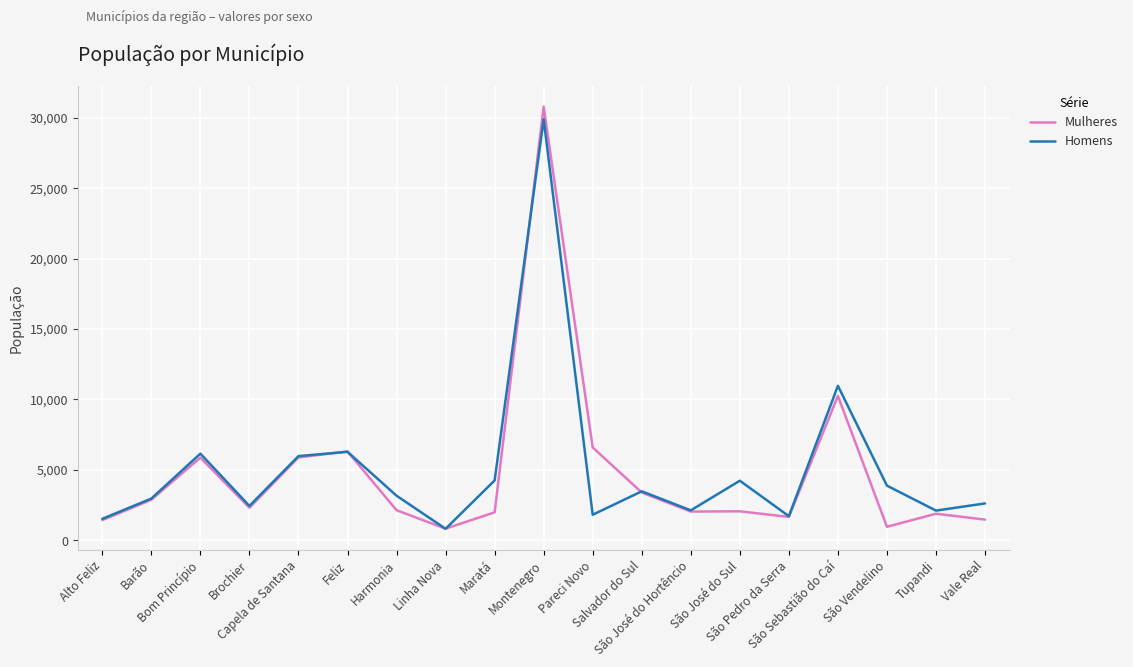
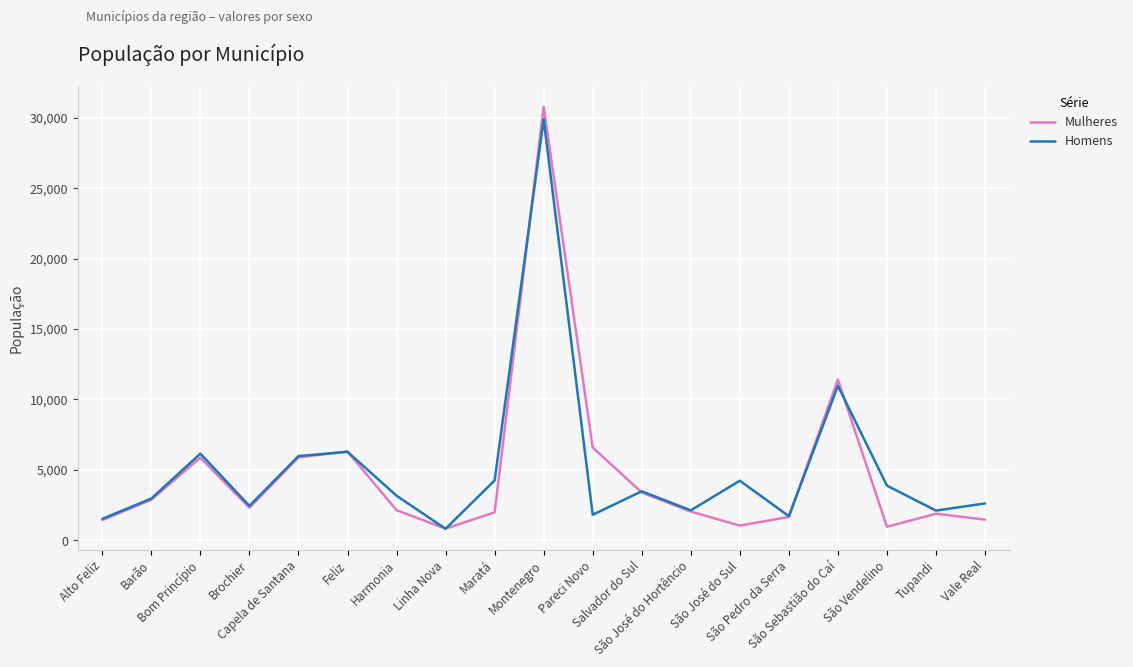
Mulheres, São José do Sul: 2,100 -> 1,100
Mulheres, São Sebastião do Caí: 10,300 -> 11,400
